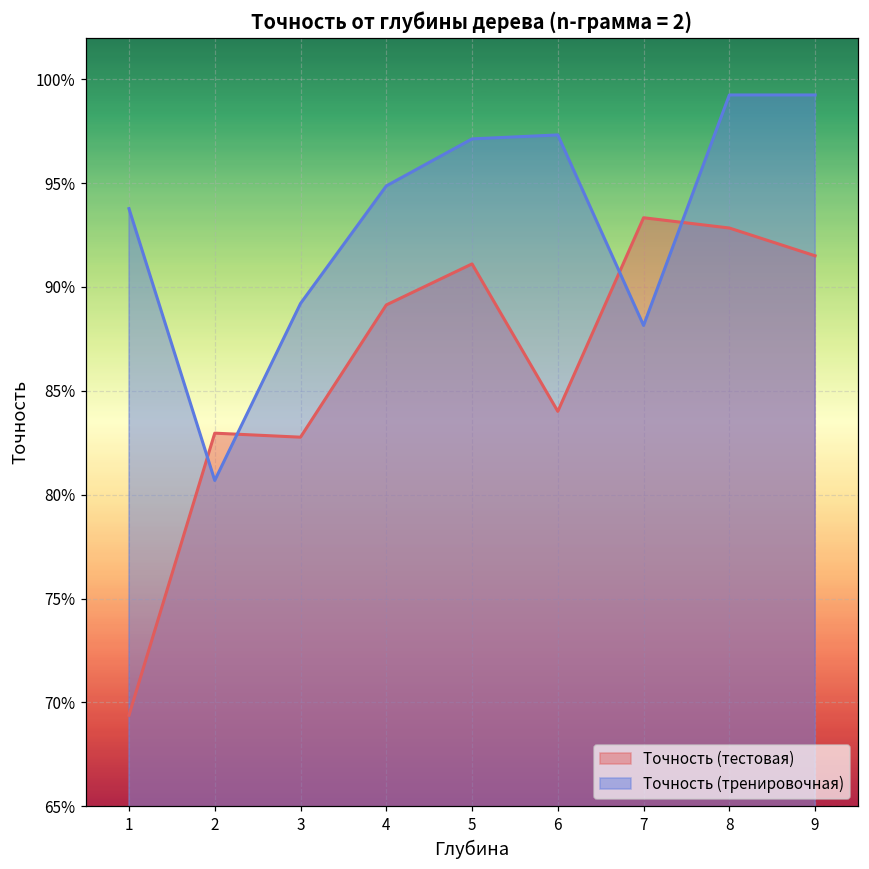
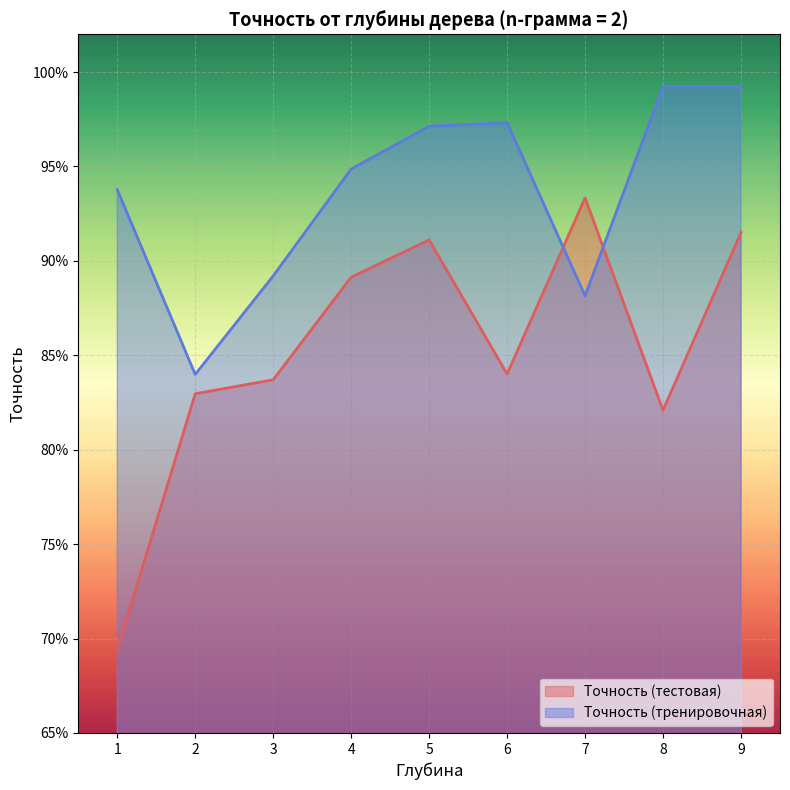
Точность (тренировочная), 2: 80.7% -> 84.0%
Точность (тестовая), 3: 82.8% -> 83.7%
Точность (тестовая), 8: 92.8% -> 82.1%
